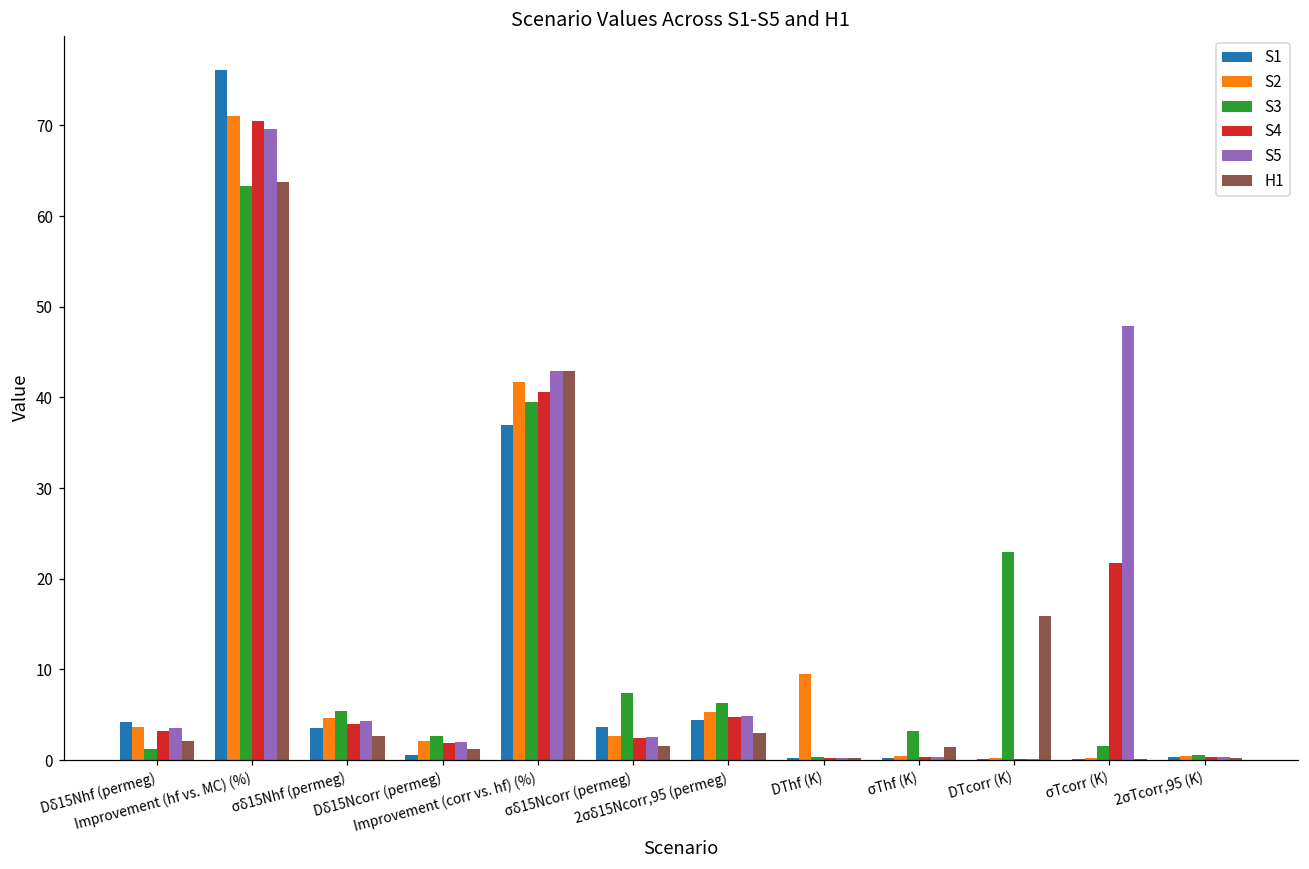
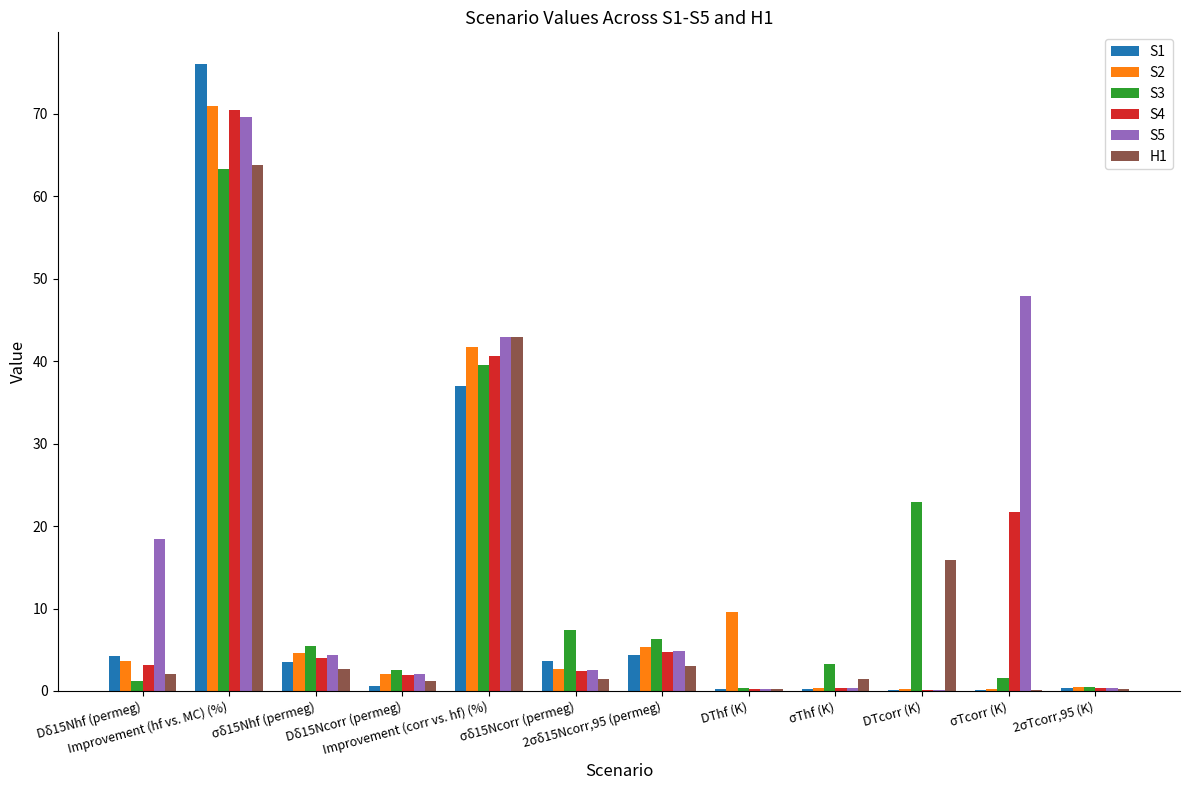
S5, Dδ15Nhf (permeg): 4 -> 18
